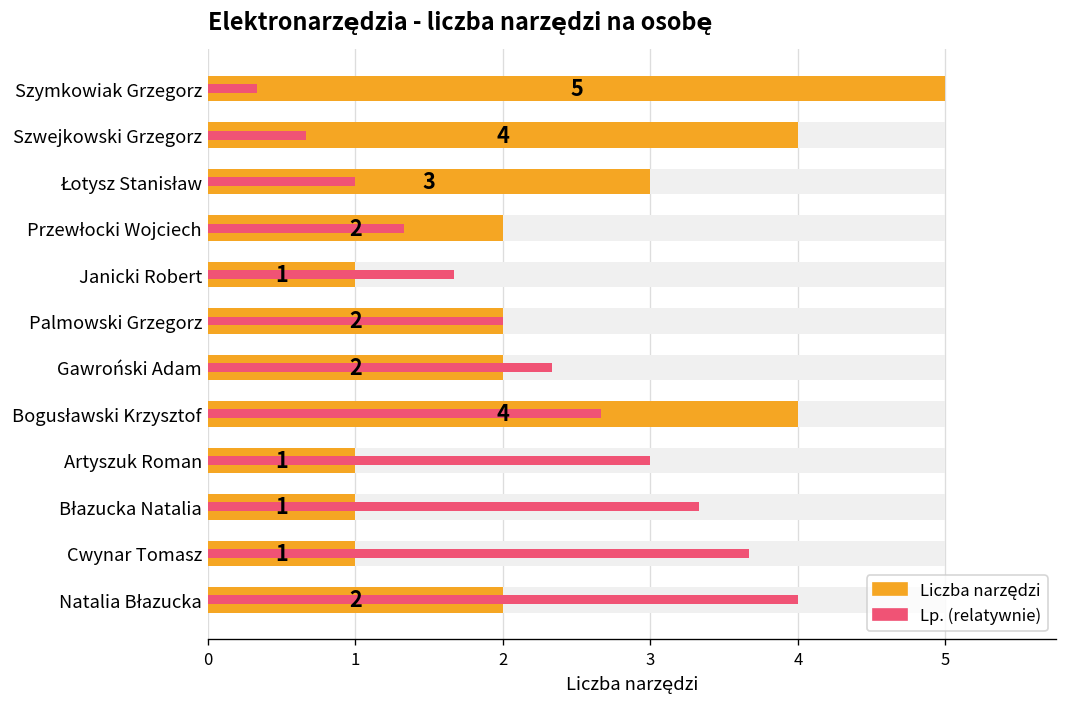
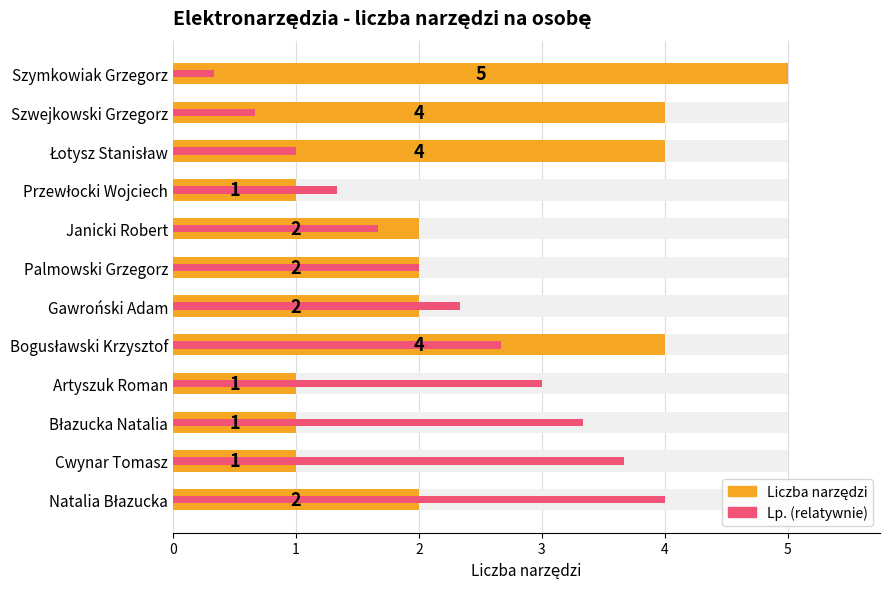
Liczba narzędzi, Łotysz Stanisław: 3 -> 4
Liczba narzędzi, Przewłocki Wojciech: 2 -> 1
Liczba narzędzi, Janicki Robert: 1 -> 2
